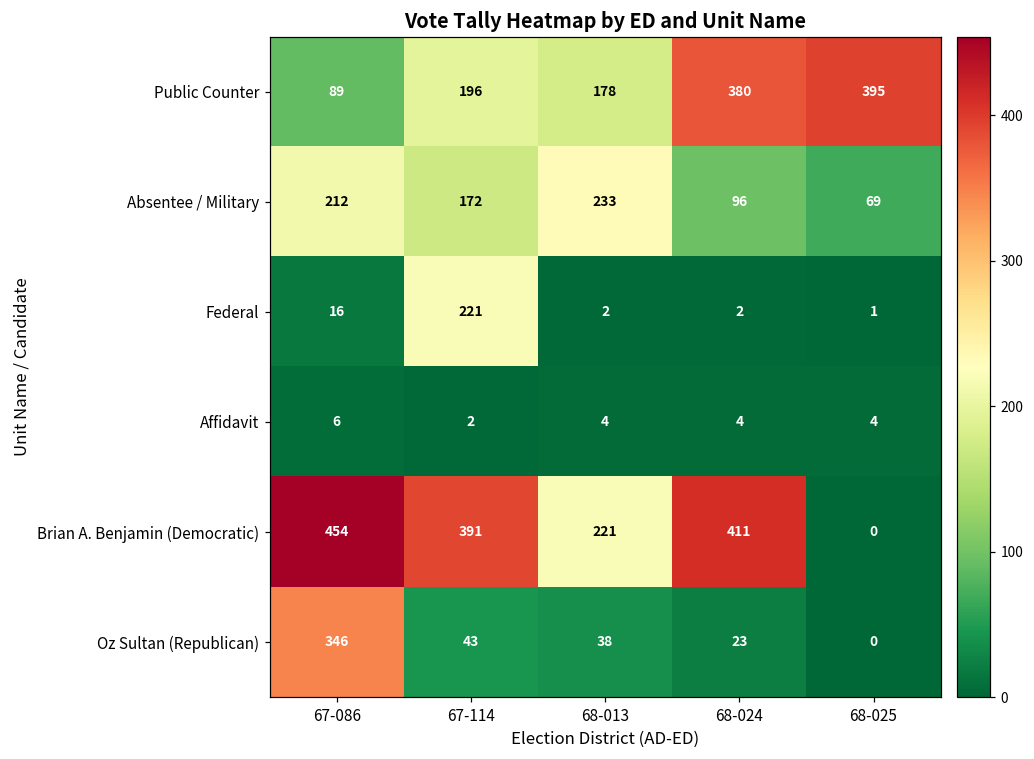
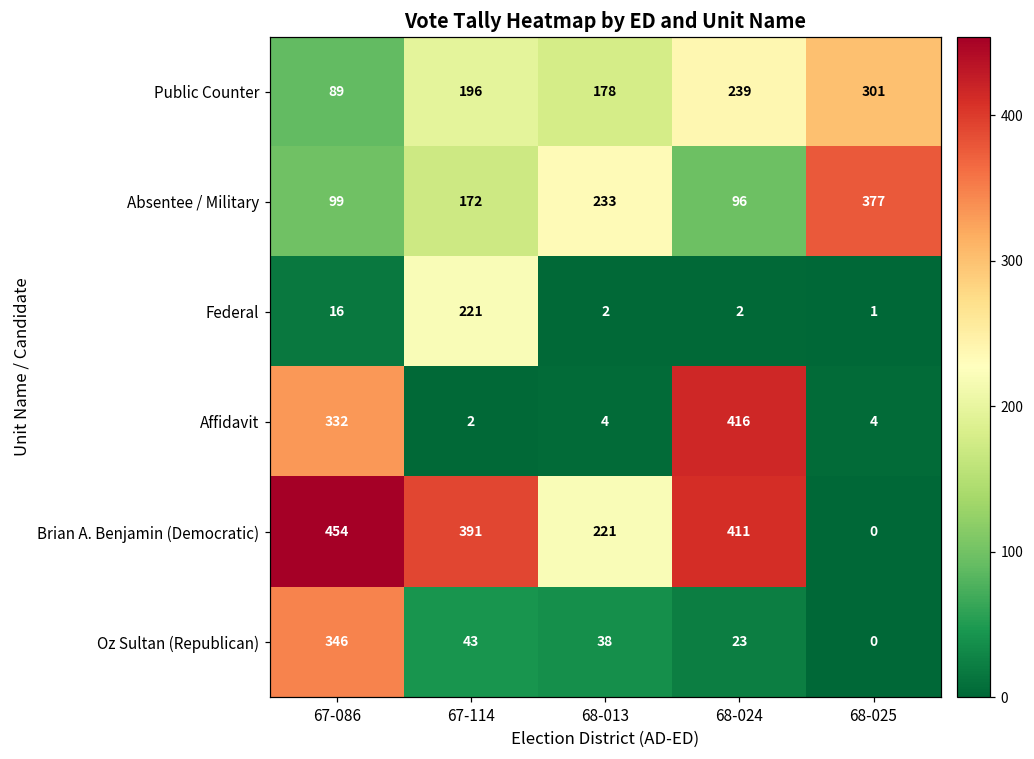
Public Counter, 68-024: 380 -> 239
Public Counter, 68-025: 395 -> 301
Absentee / Military, 67-086: 212 -> 99
Absentee / Military, 68-025: 69 -> 377
Affidavit, 67-086: 6 -> 332
Affidavit, 68-024: 4 -> 416
